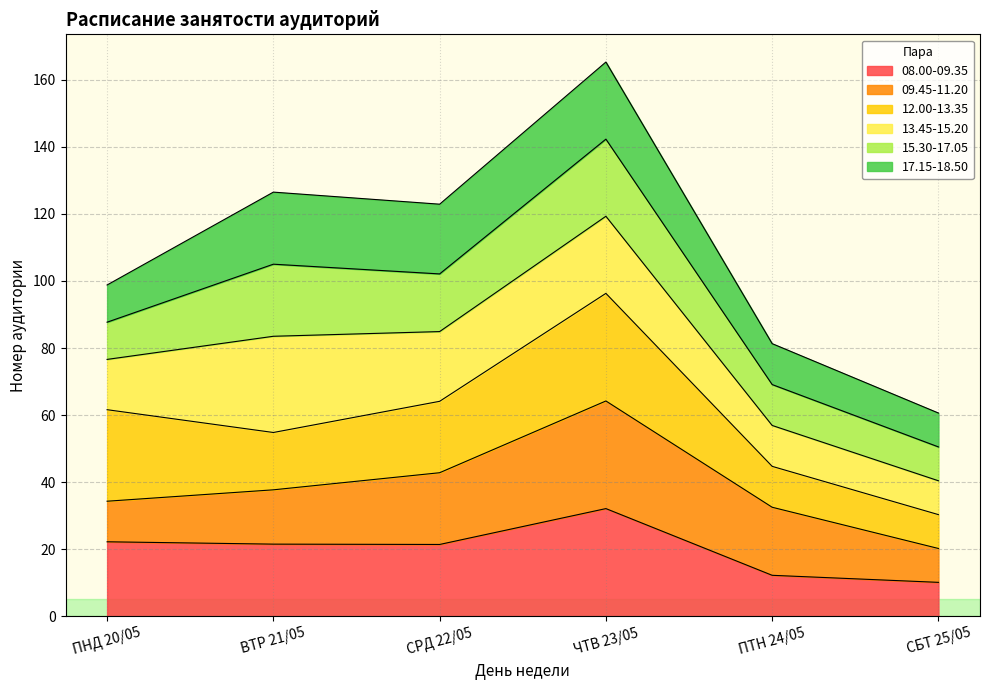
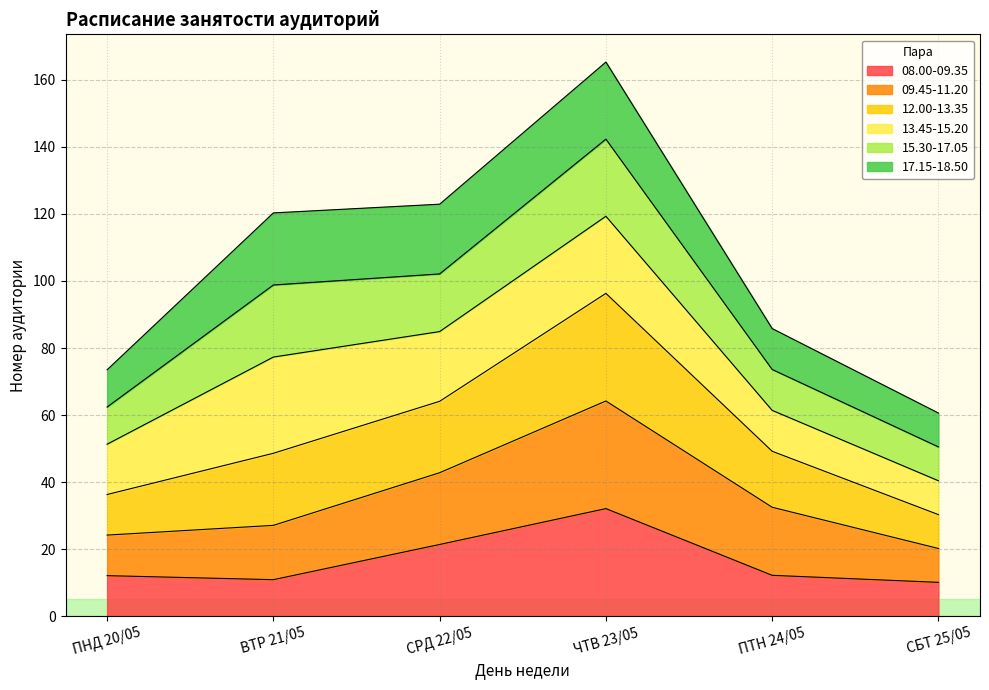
08.00-09.35, ПНД 20/05: 22 -> 12
12.00-13.35, ПНД 20/05: 27 -> 12
08.00-09.35, ВТР 21/05: 22 -> 11
12.00-13.35, ВТР 21/05: 17 -> 22
12.00-13.35, ПТН 24/05: 12 -> 17
